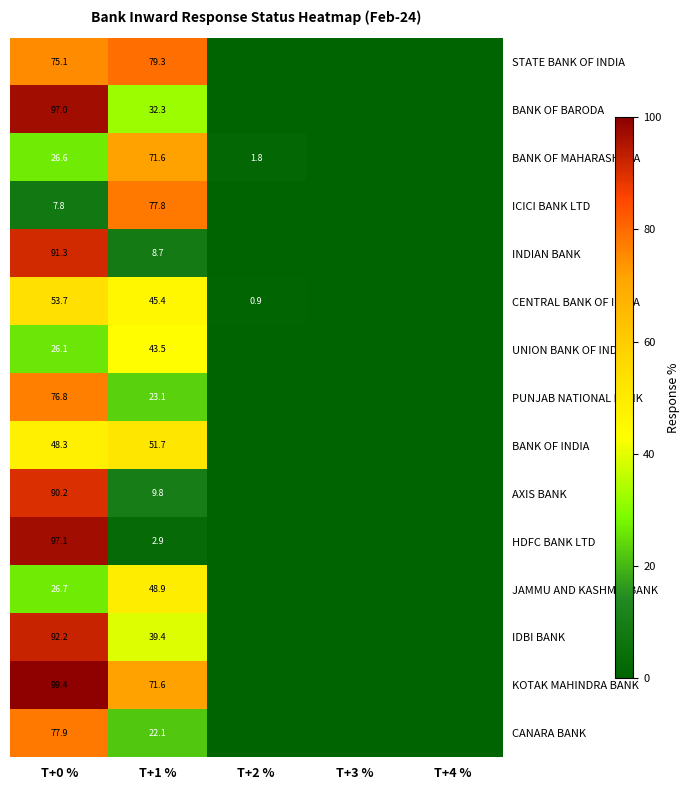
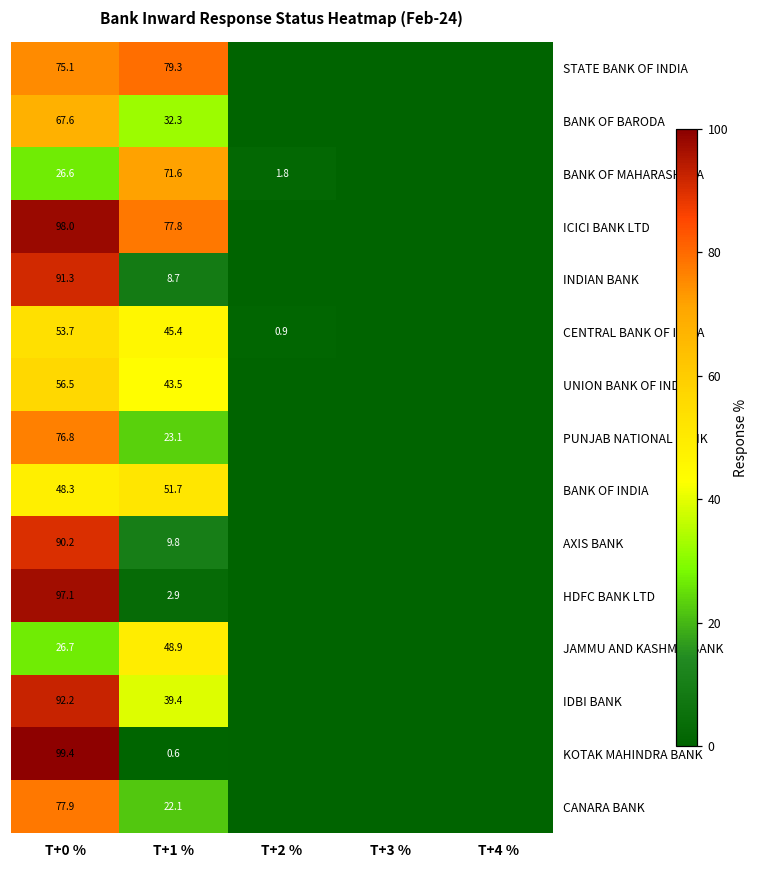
BANK OF BARODA, T+0 %: 97.0 -> 67.6
ICICI BANK LTD, T+0 %: 7.8 -> 98.0
UNION BANK OF INDIA, T+0 %: 26.1 -> 56.5
KOTAK MAHINDRA BANK, T+1 %: 71.6 -> 0.6
